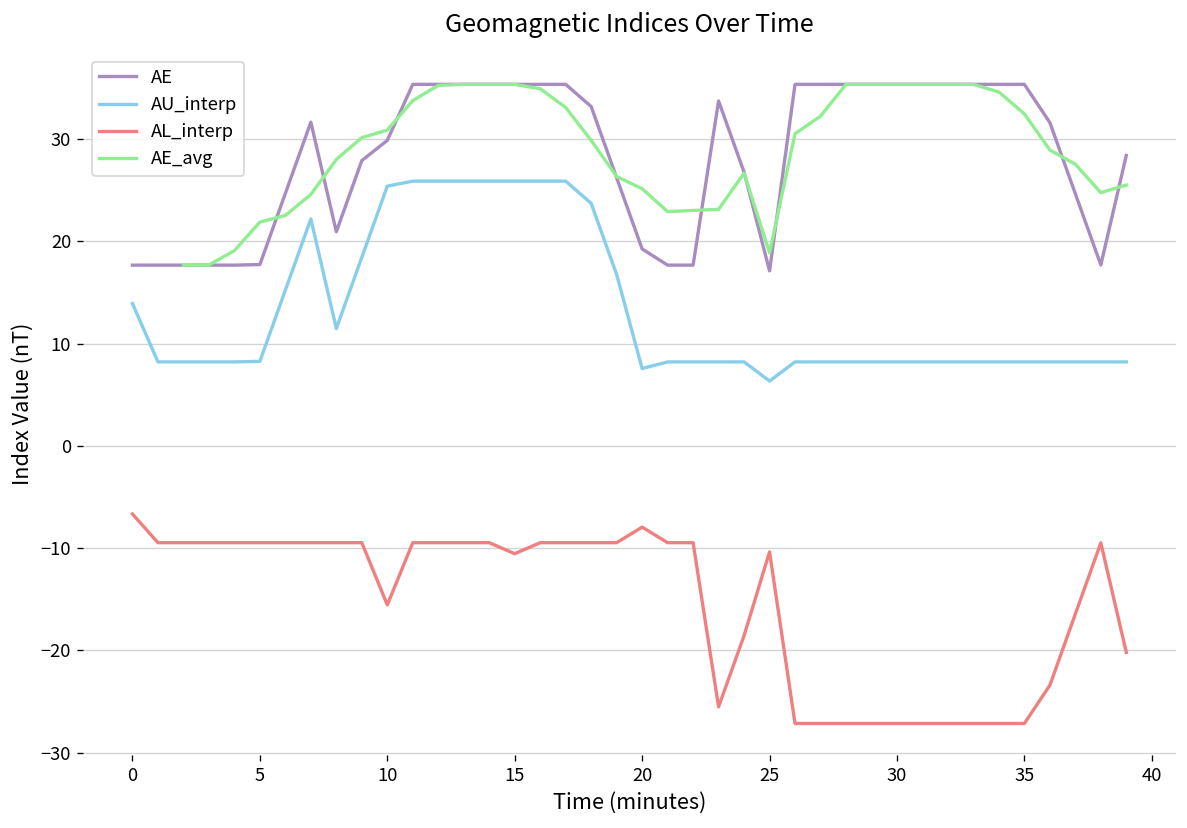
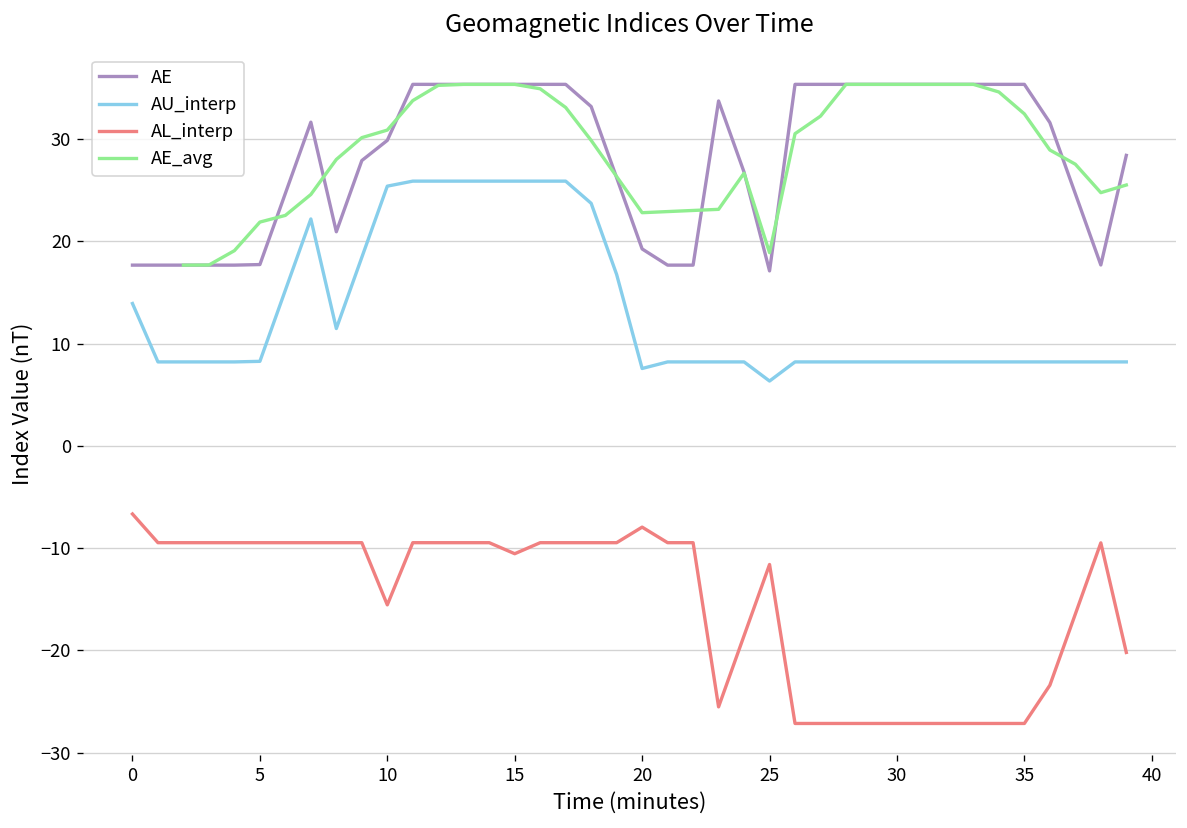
AE_avg, 20: 25 -> 23
AL_interp, 25: -10 -> -12
